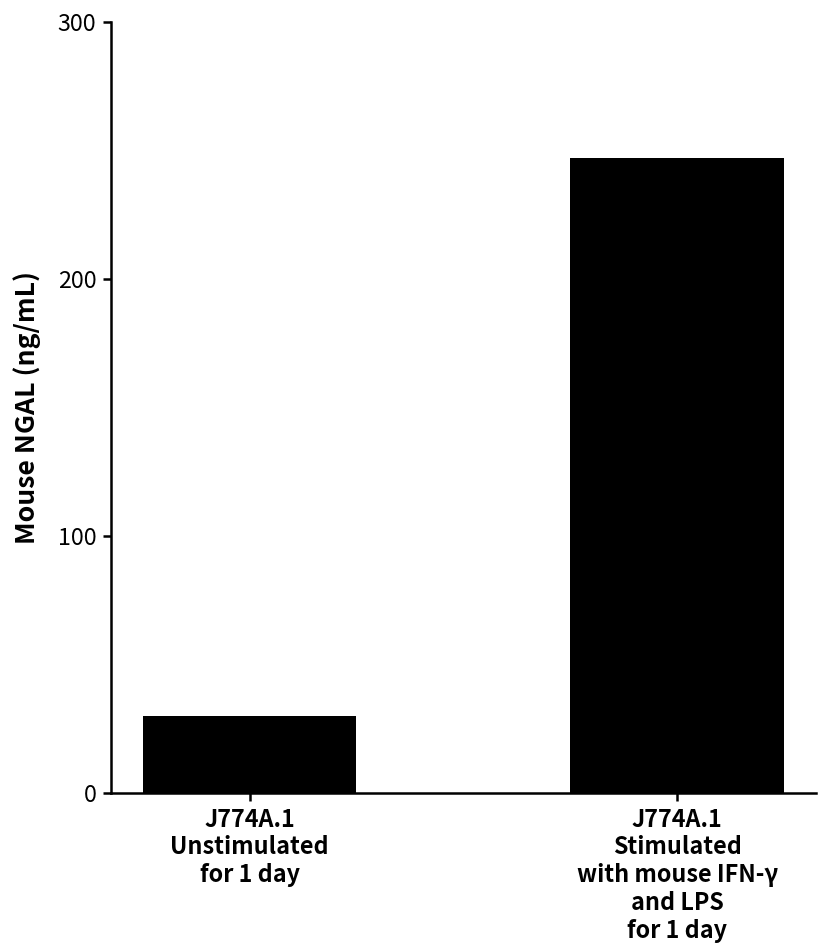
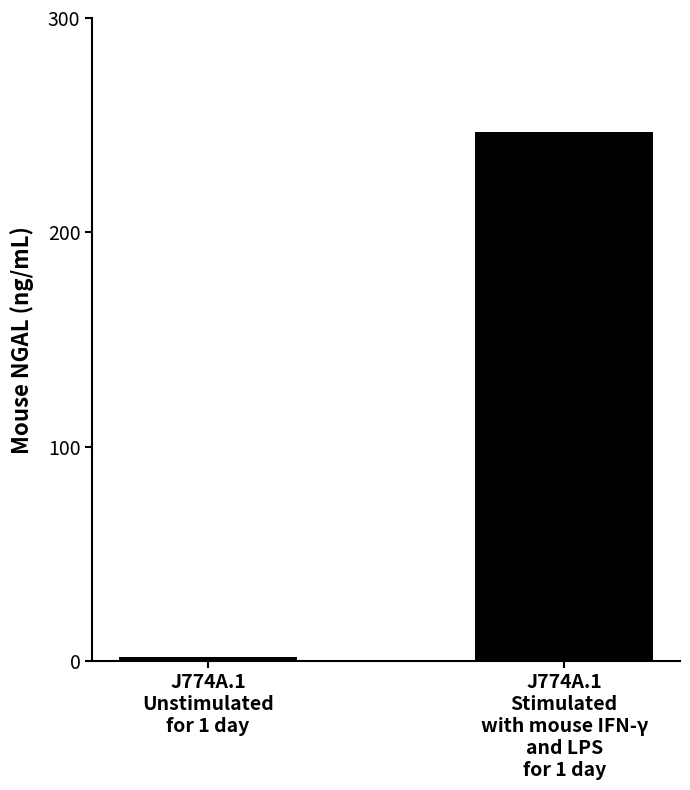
J774A.1 Unstimulated for 1 day: 30 -> 2
